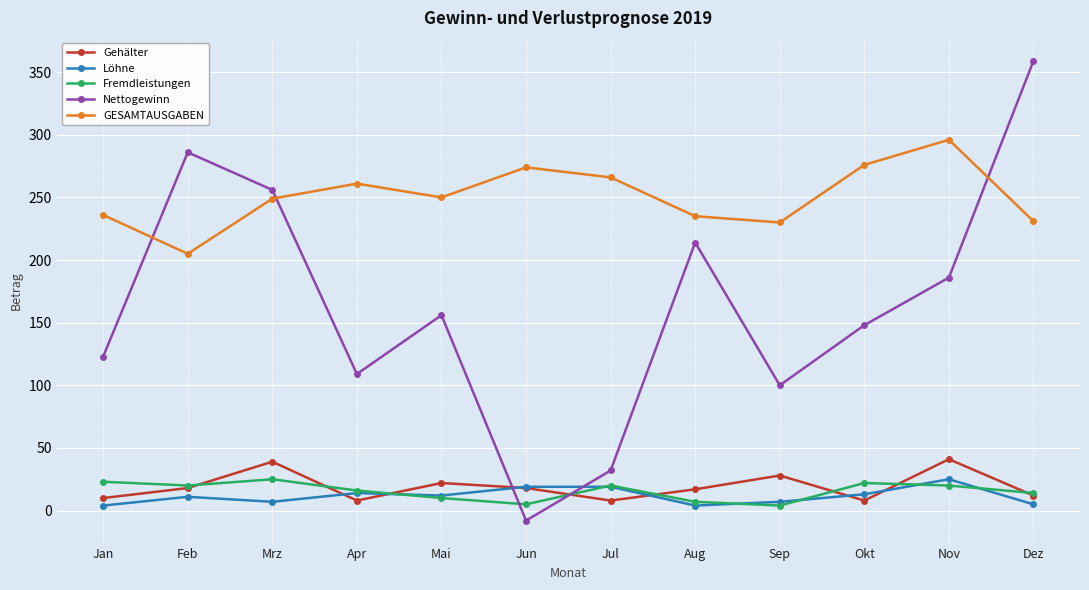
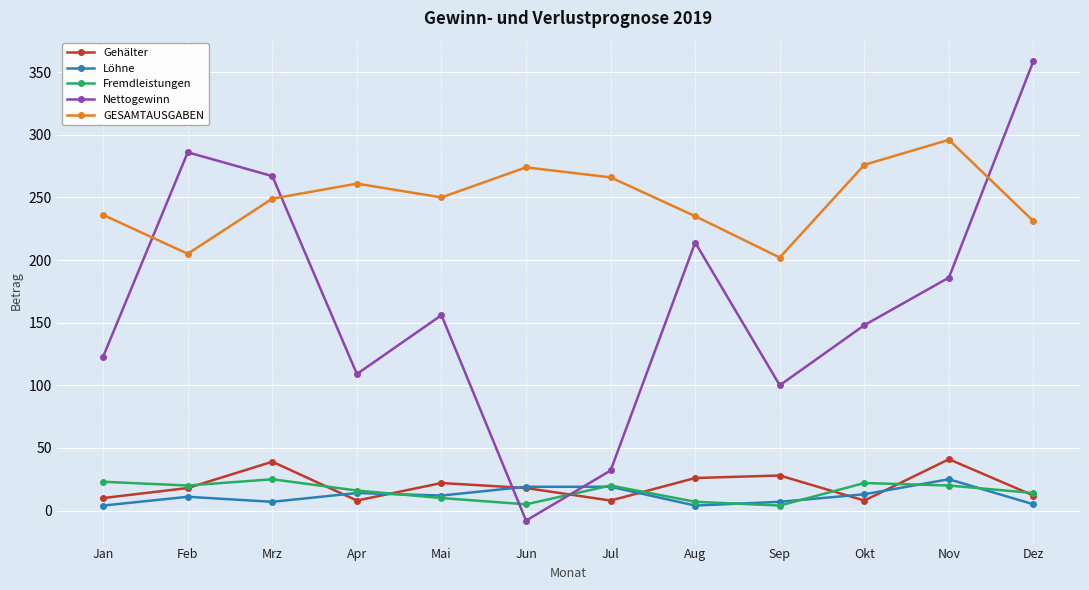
Nettogewinn, Mrz: 256 -> 267
Gehälter, Aug: 17 -> 26
GESAMTAUSGABEN, Sep: 230 -> 202
